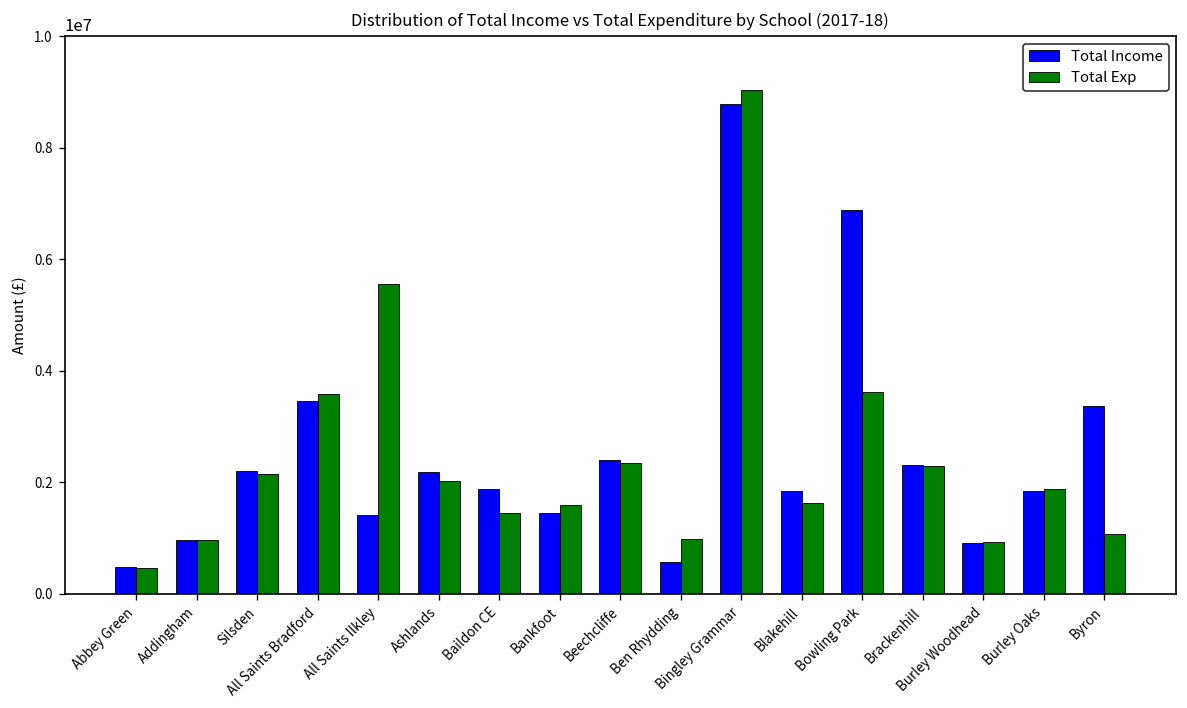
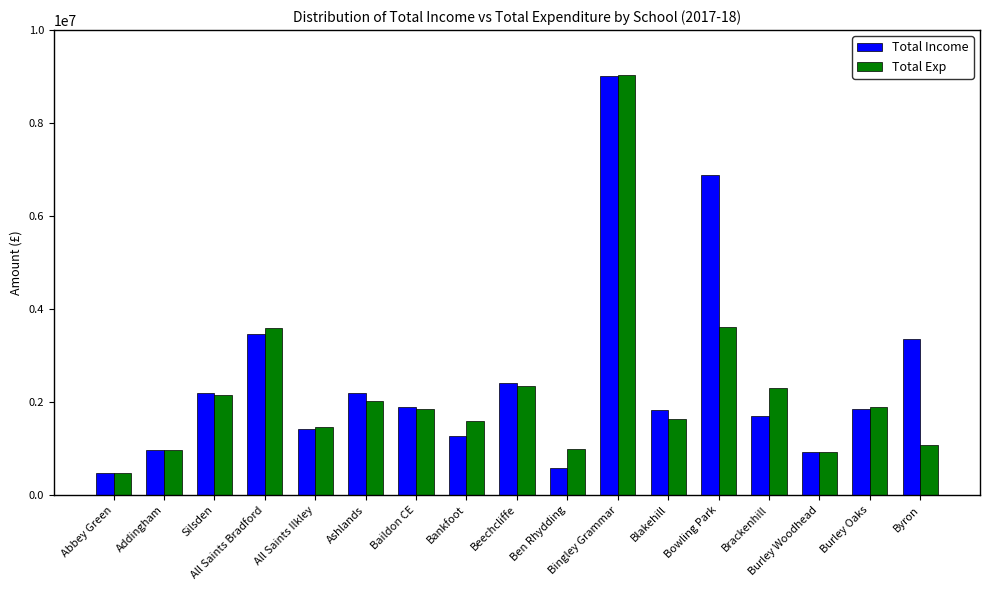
Total Exp, All Saints Ilkley: 5600000 -> 1500000
Total Exp, Baildon CE: 1400000 -> 1900000
Total Income, Bankfoot: 1500000 -> 1300000
Total Income, Bingley Grammar: 8800000 -> 9000000
Total Income, Brackenhill: 2300000 -> 1700000
